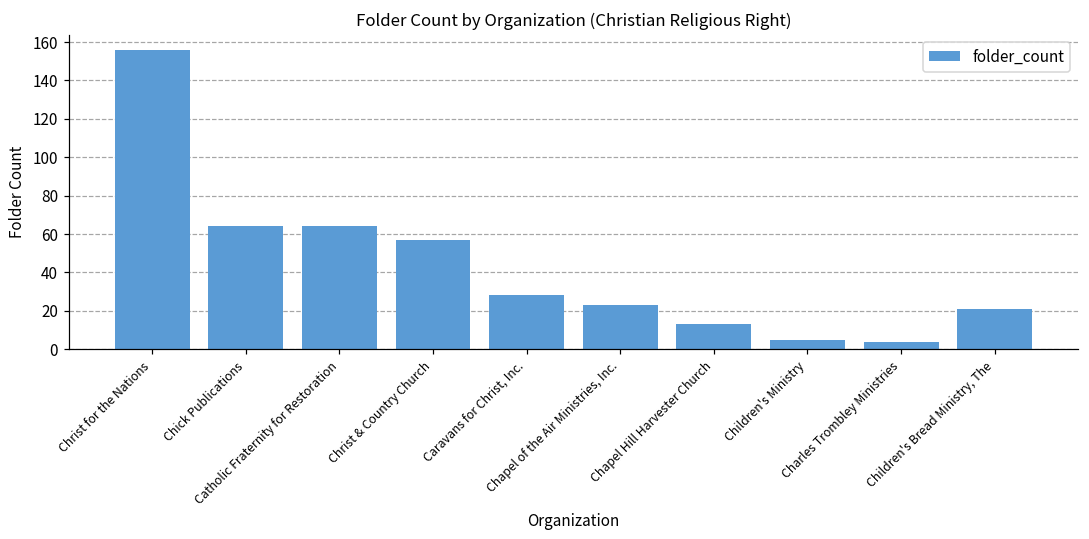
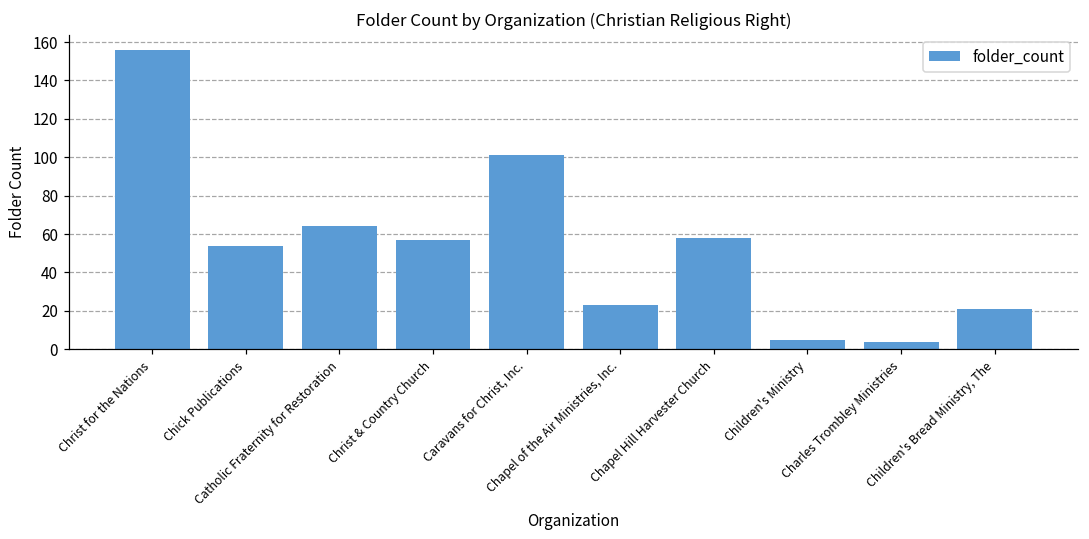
Chick Publications: 64 -> 54
Caravans for Christ, Inc.: 28 -> 101
Chapel Hill Harvester Church: 13 -> 58
